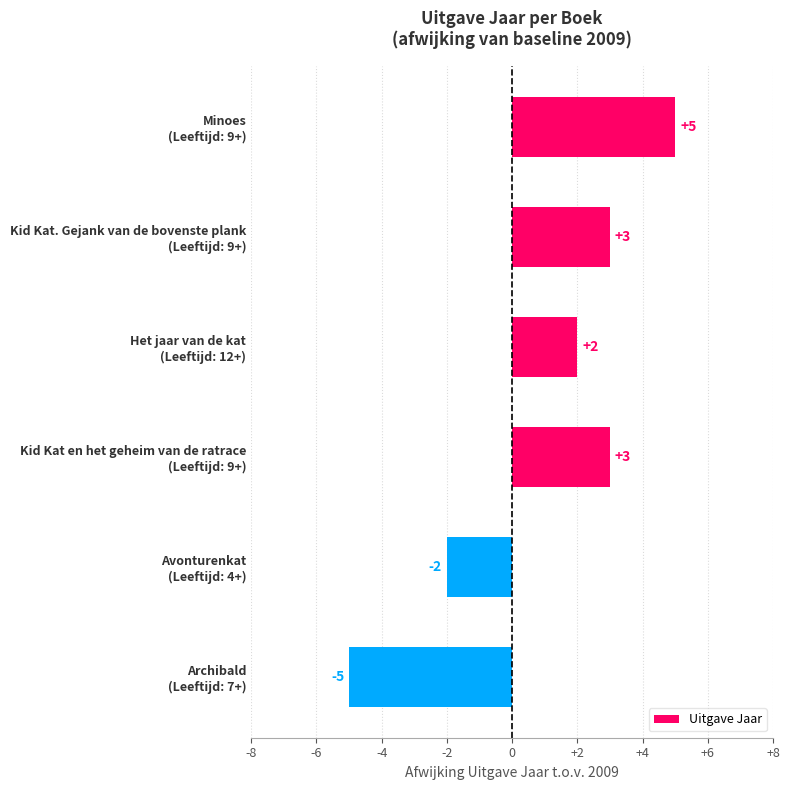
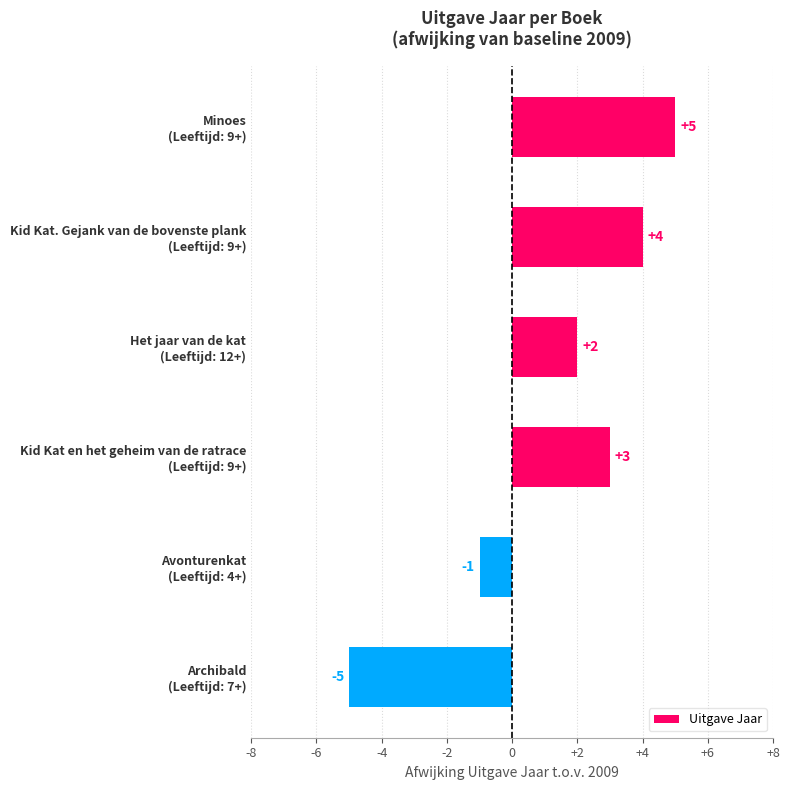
Kid Kat. Gejank van de bovenste plank (Leeftijd: 9+): +3 -> +4
Avonturenkat (Leeftijd: 4+): -2 -> -1
